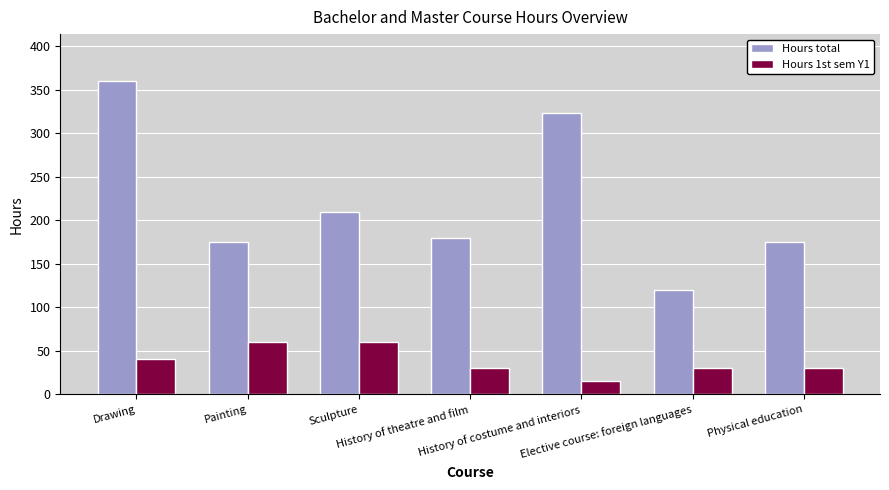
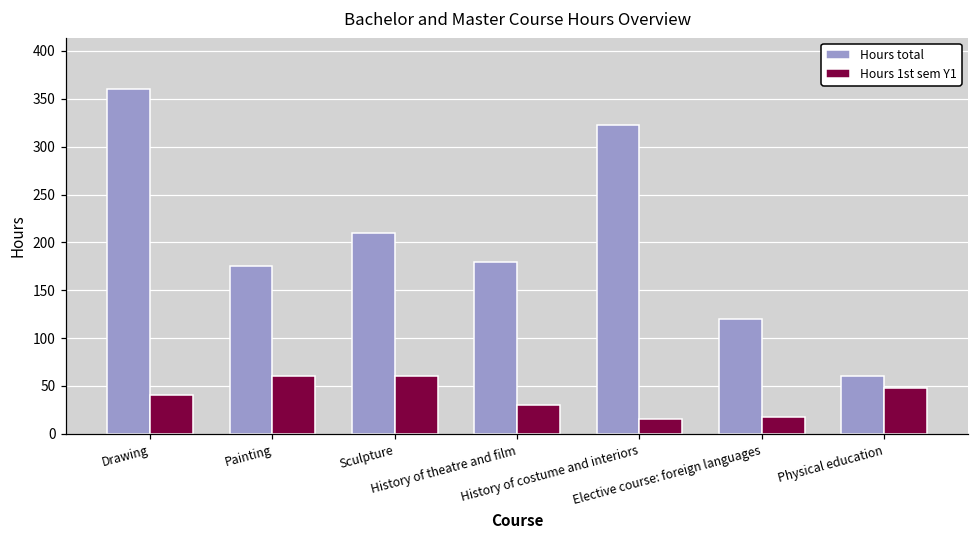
Hours 1st sem Y1, Elective course: foreign languages: 30 -> 20
Hours total, Physical education: 180 -> 60
Hours 1st sem Y1, Physical education: 30 -> 50
